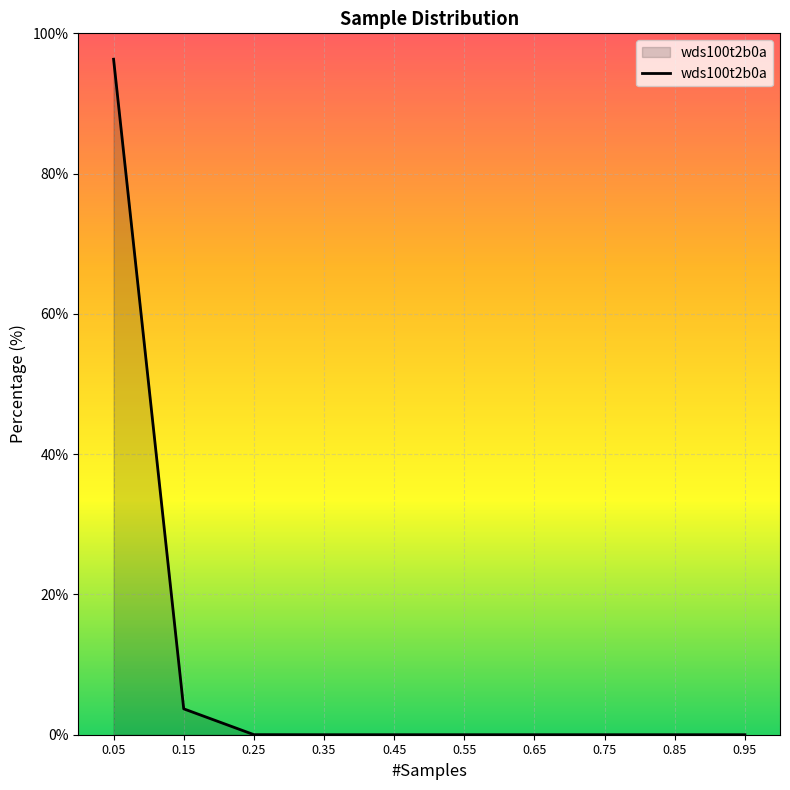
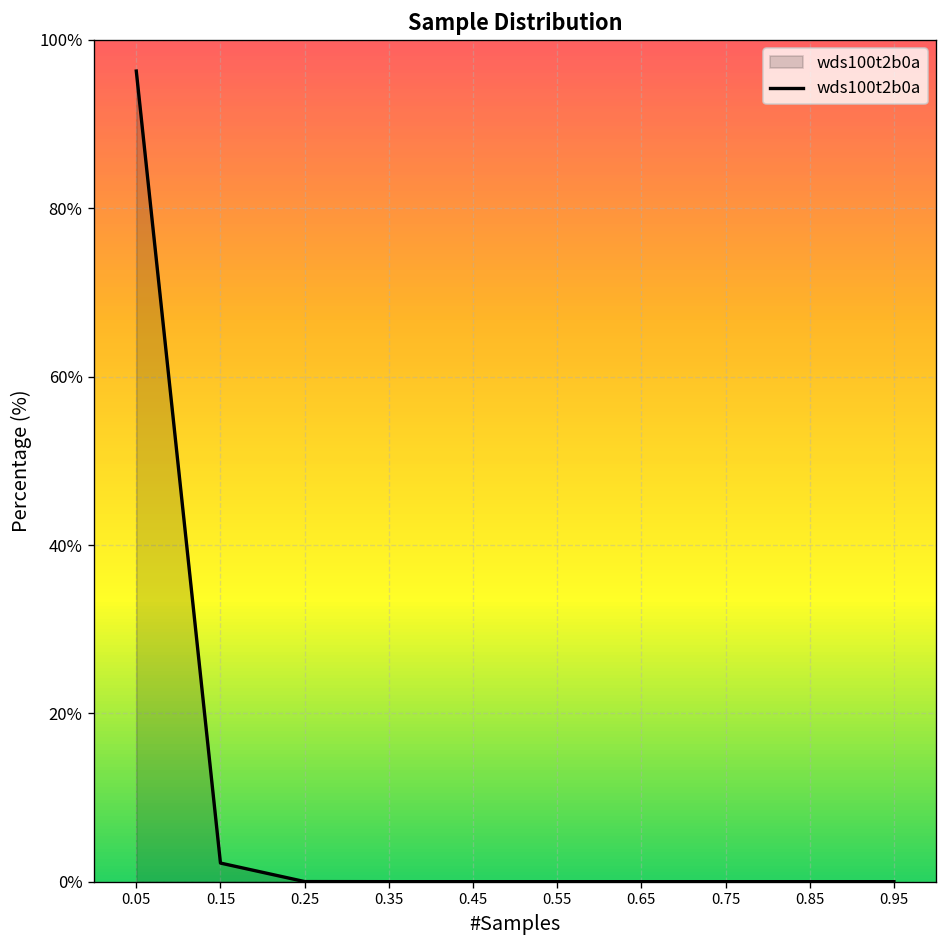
0.15: 4% -> 2%
